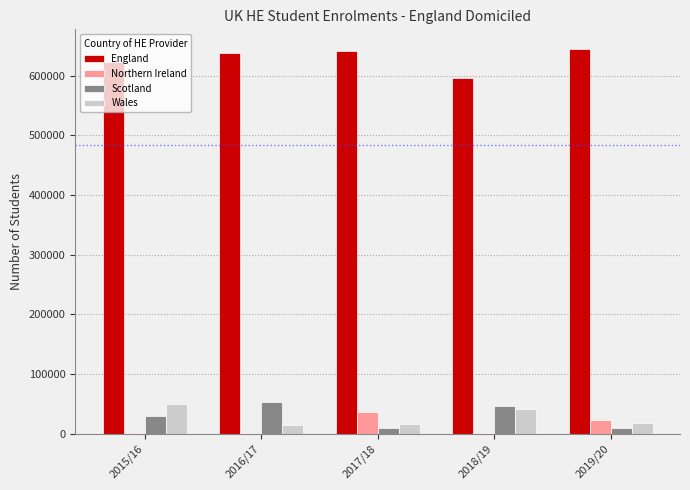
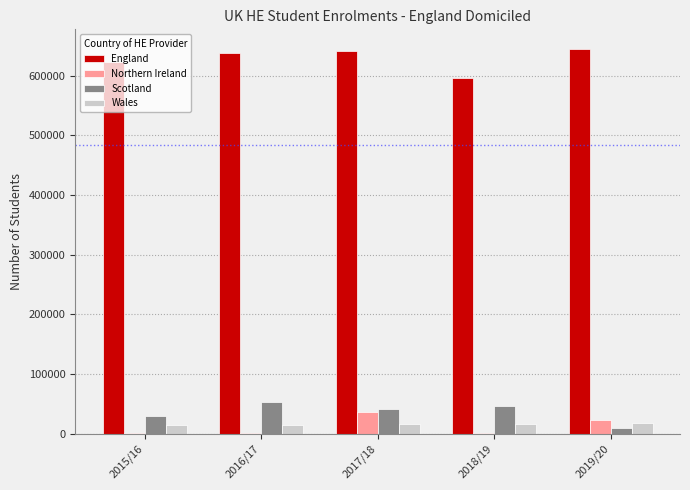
Wales, 2015/16: 50000 -> 10000
Scotland, 2017/18: 10000 -> 40000
Wales, 2018/19: 40000 -> 20000
